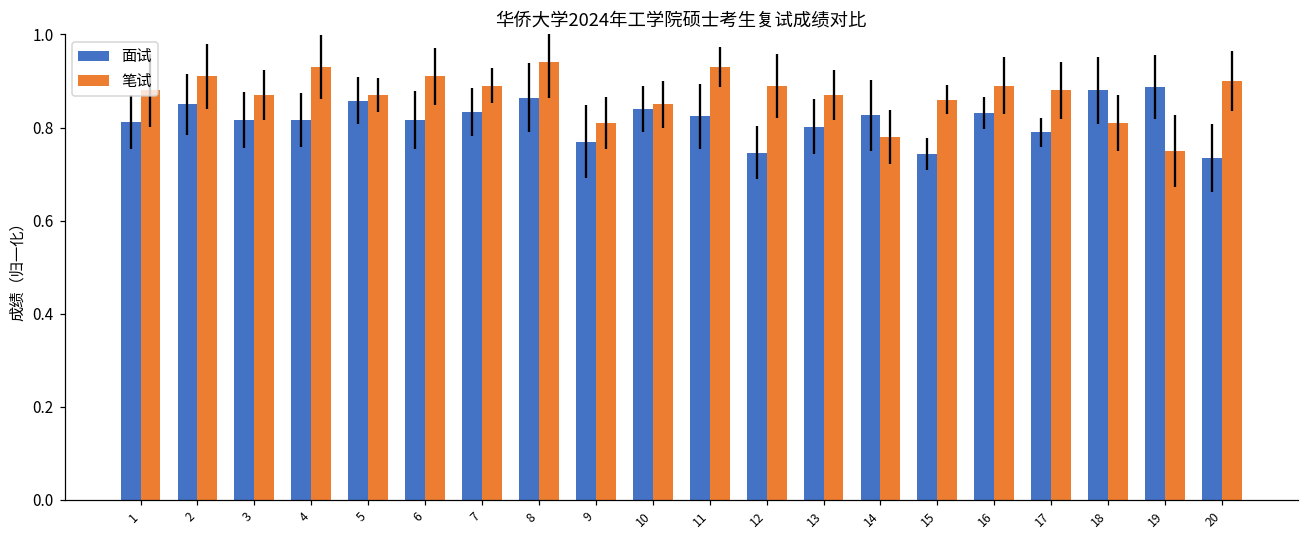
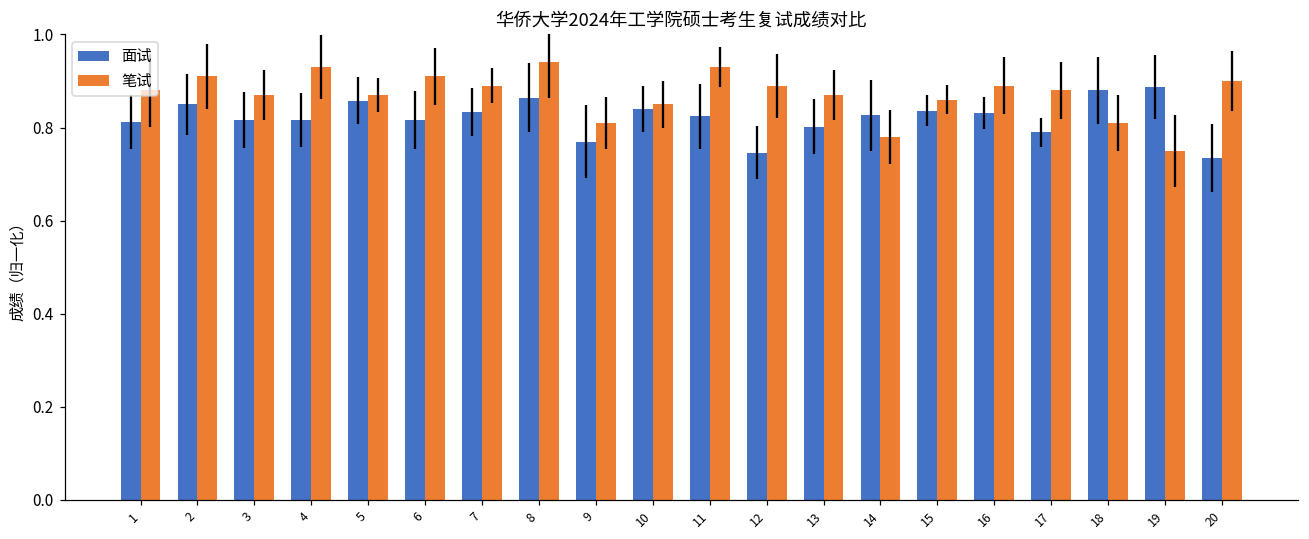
面试, 15: 0.74 -> 0.84
